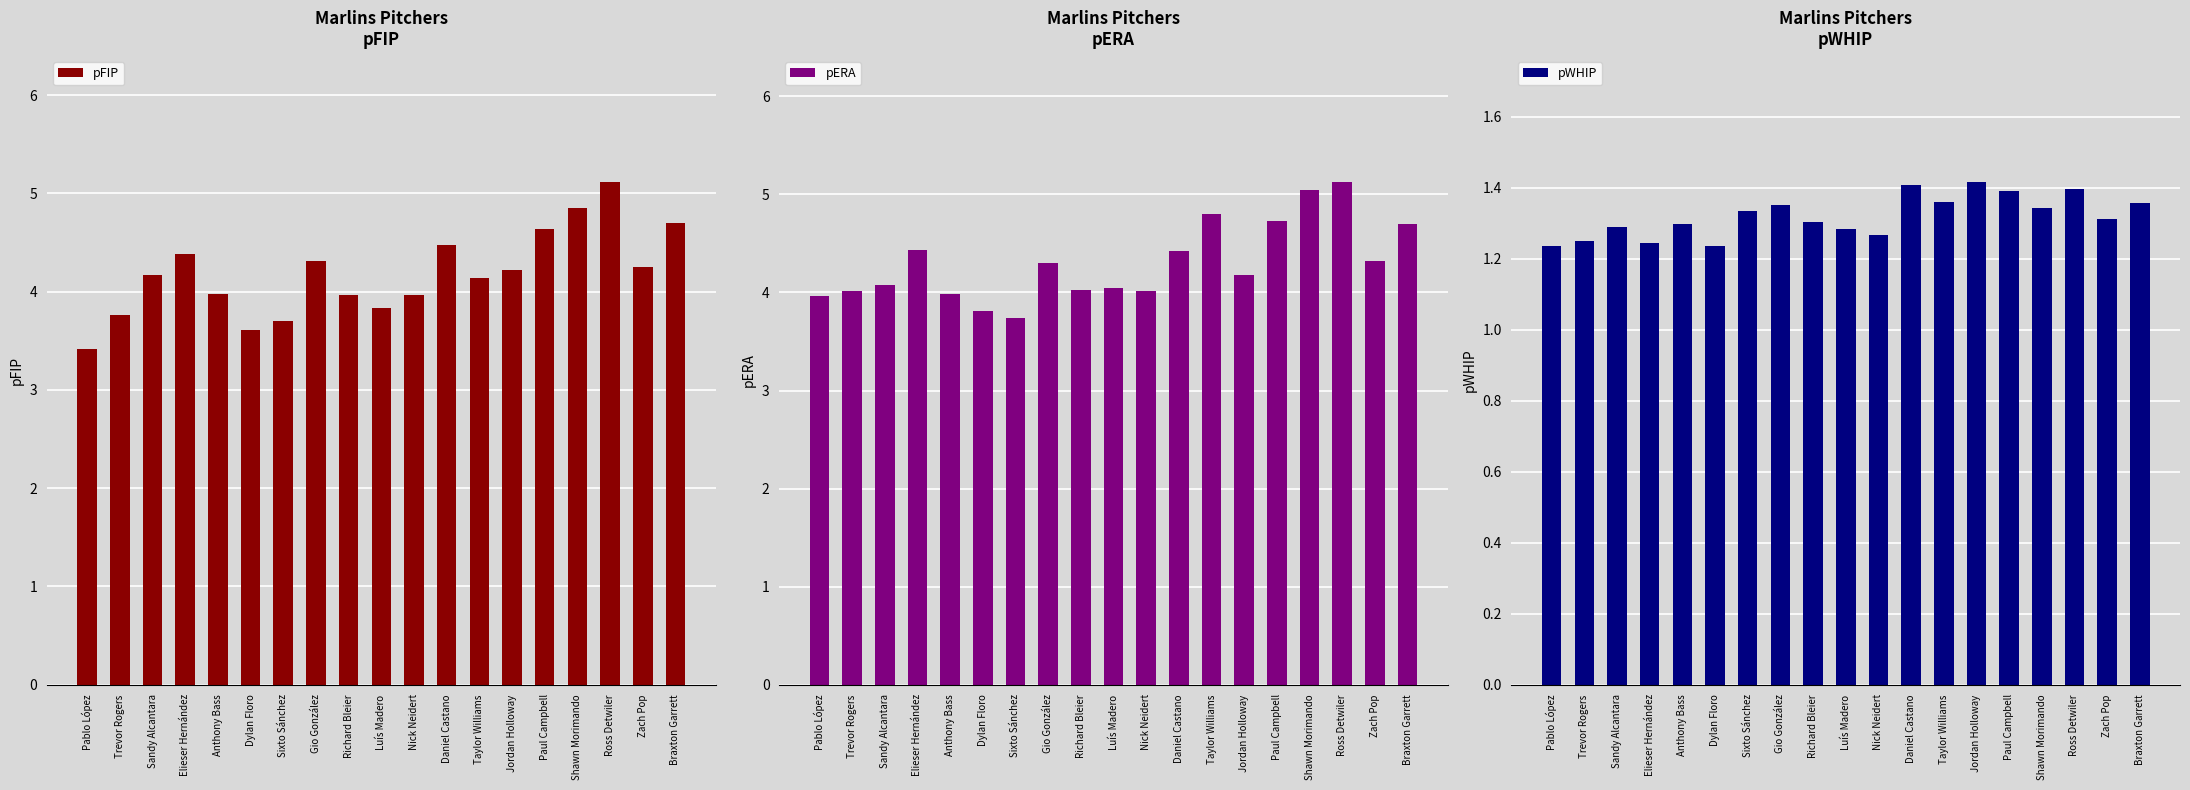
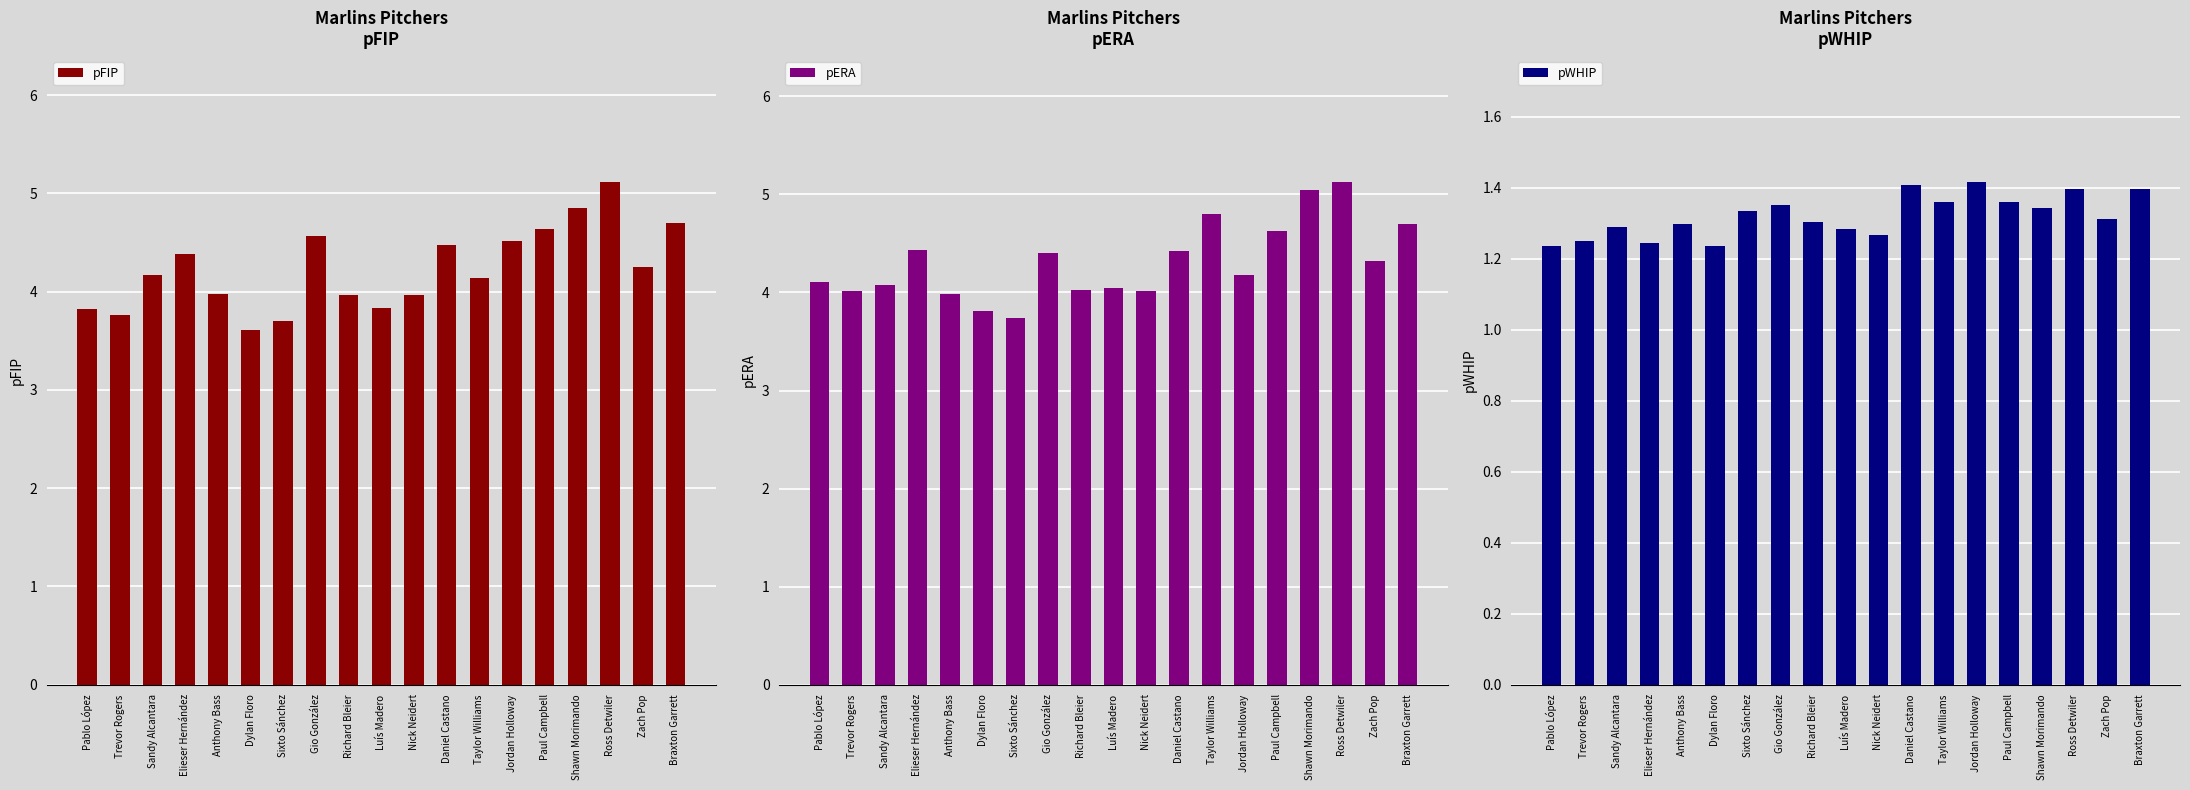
Marlins Pitchers pFIP, Pablo López: 3.4 -> 3.8
Marlins Pitchers pFIP, Gio González: 4.3 -> 4.6
Marlins Pitchers pFIP, Jordan Holloway: 4.2 -> 4.5
Marlins Pitchers pERA, Pablo López: 4.0 -> 4.1
Marlins Pitchers pERA, Gio González: 4.3 -> 4.4
Marlins Pitchers pERA, Paul Campbell: 4.7 -> 4.6
Marlins Pitchers pWHIP, Paul Campbell: 1.39 -> 1.36
Marlins Pitchers pWHIP, Braxton Garrett: 1.36 -> 1.40
